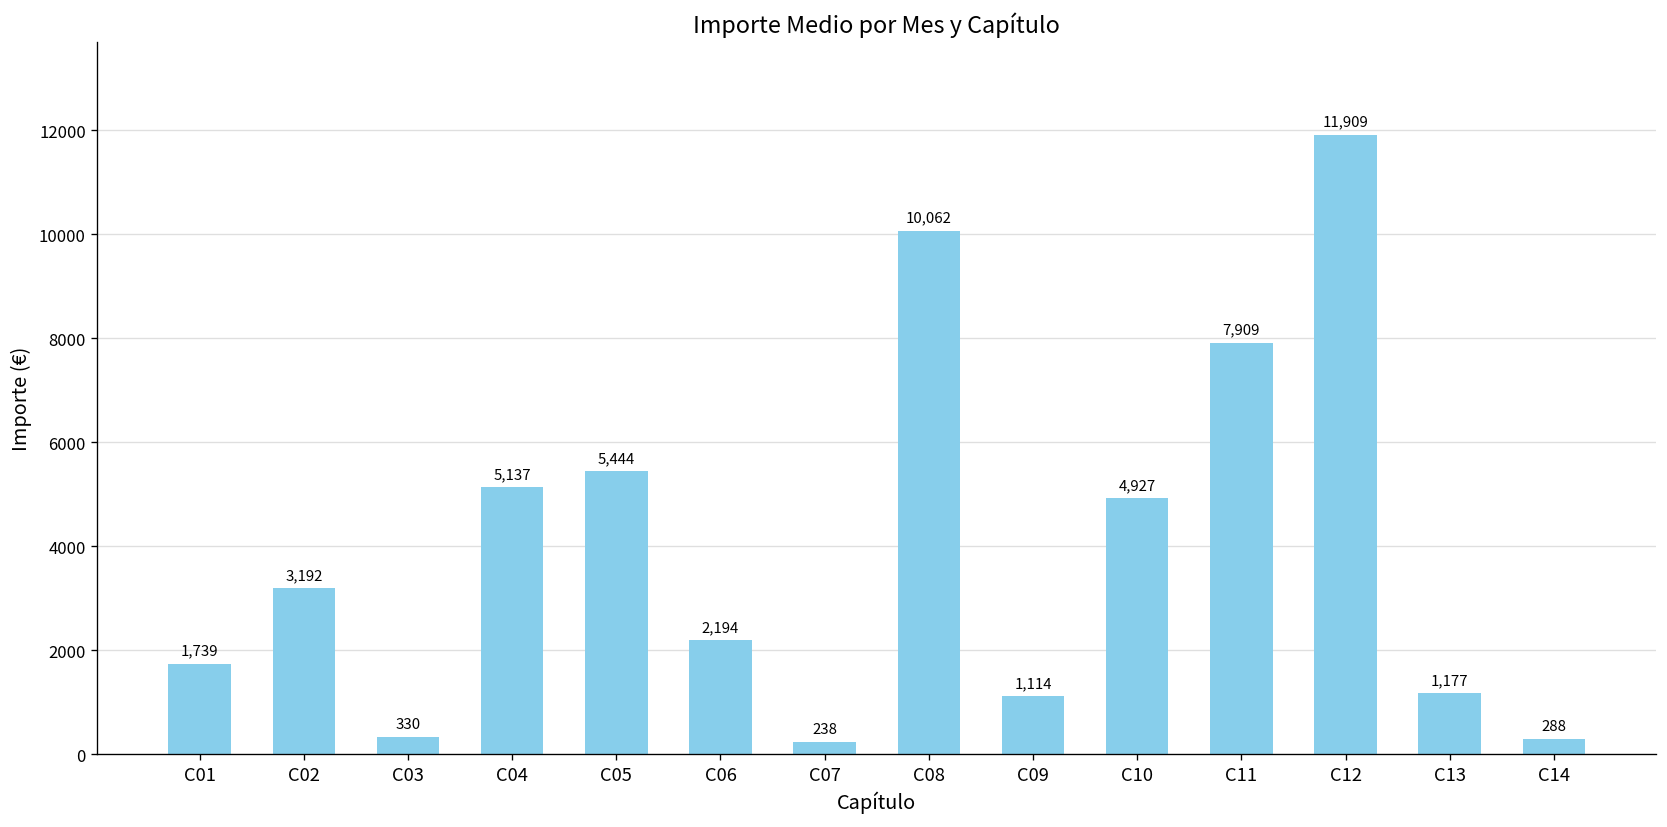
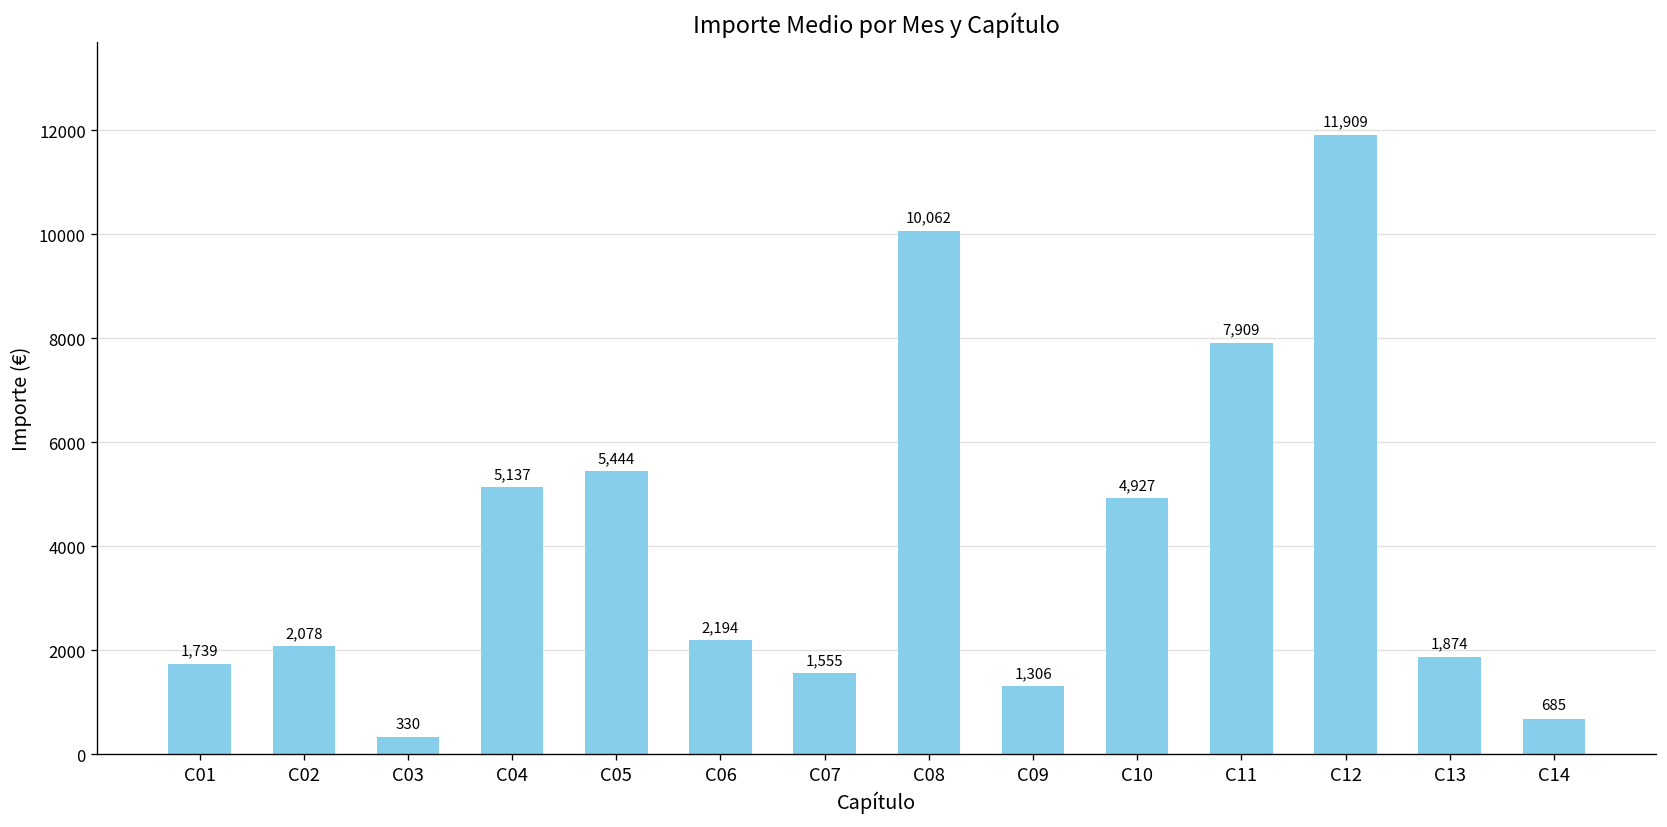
C02: 3,192 -> 2,078
C07: 238 -> 1,555
C09: 1,114 -> 1,306
C13: 1,177 -> 1,874
C14: 288 -> 685
